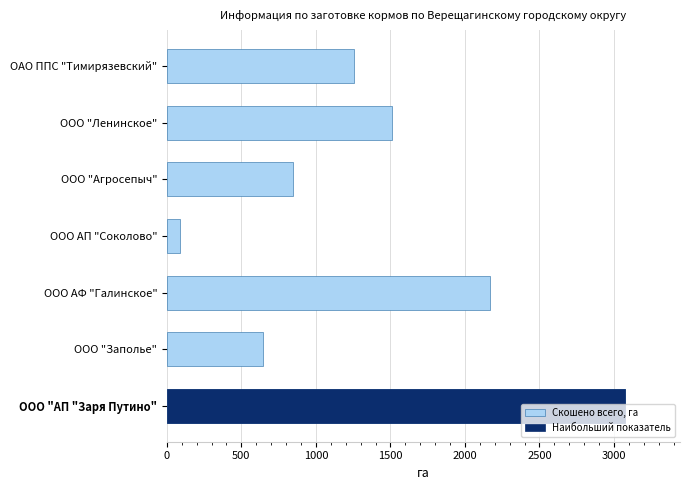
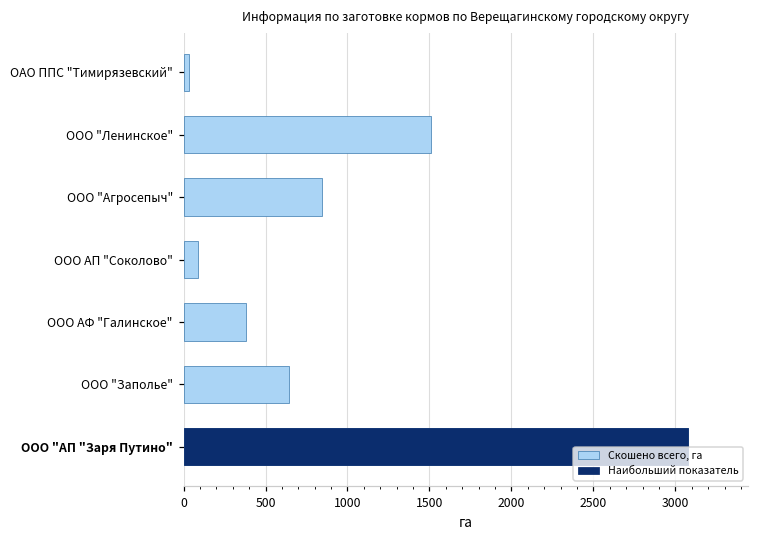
Скошено всего, га, ОАО ППС "Тимирязевский": 1260 -> 40
Скошено всего, га, ООО АФ "Галинское": 2170 -> 380
